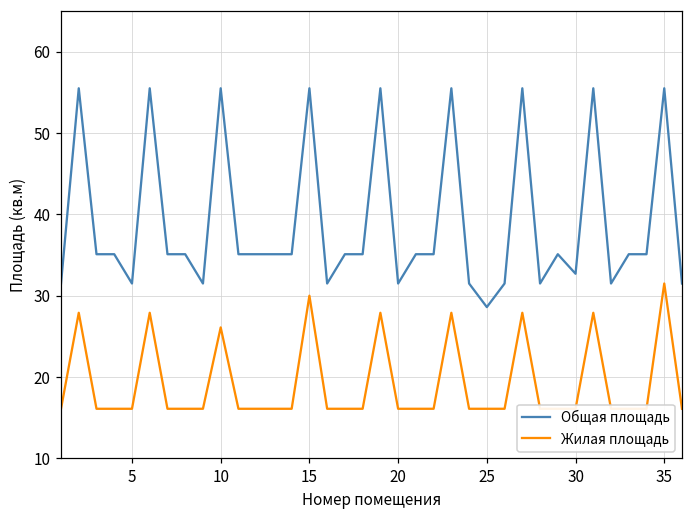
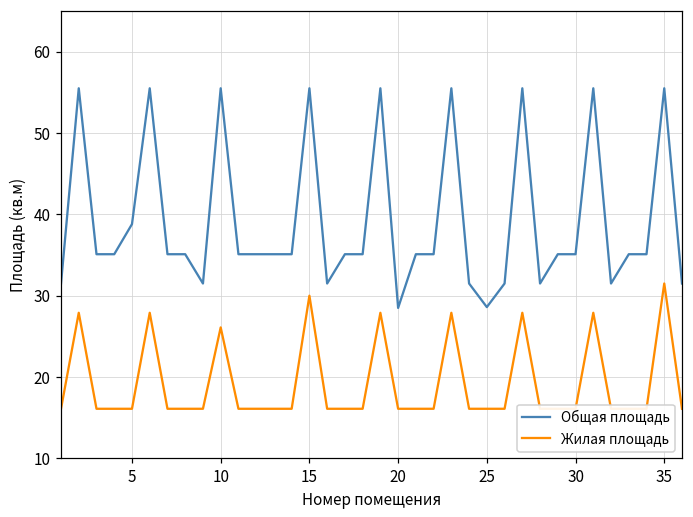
Общая площадь, 5: 32 -> 39
Общая площадь, 20: 32 -> 29
Общая площадь, 30: 33 -> 35
